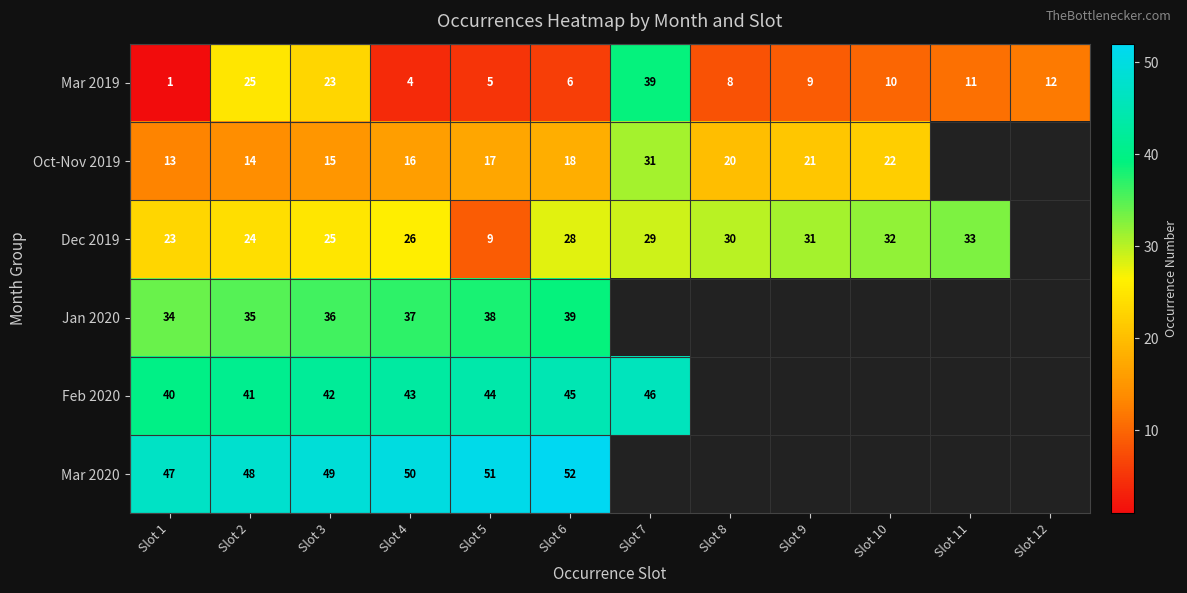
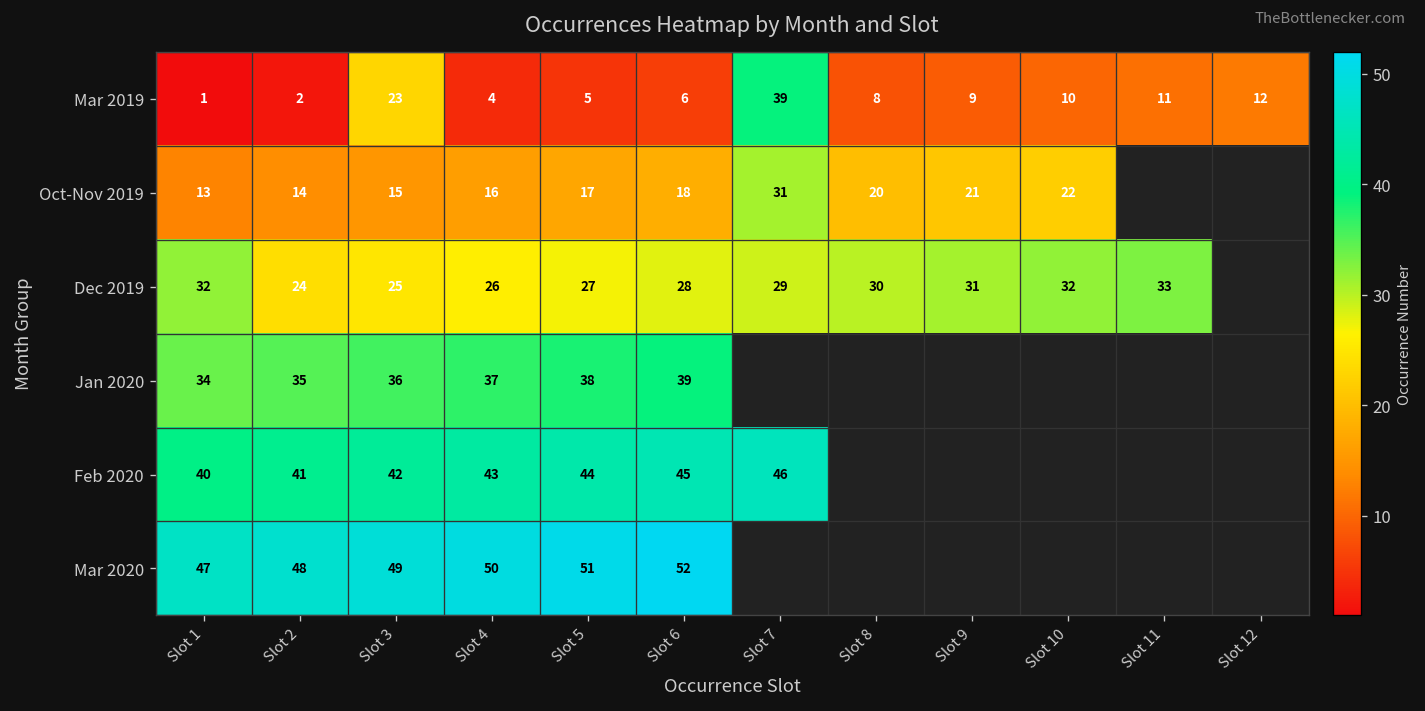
Mar 2019, Slot 2: 25 -> 2
Dec 2019, Slot 1: 23 -> 32
Dec 2019, Slot 5: 9 -> 27
